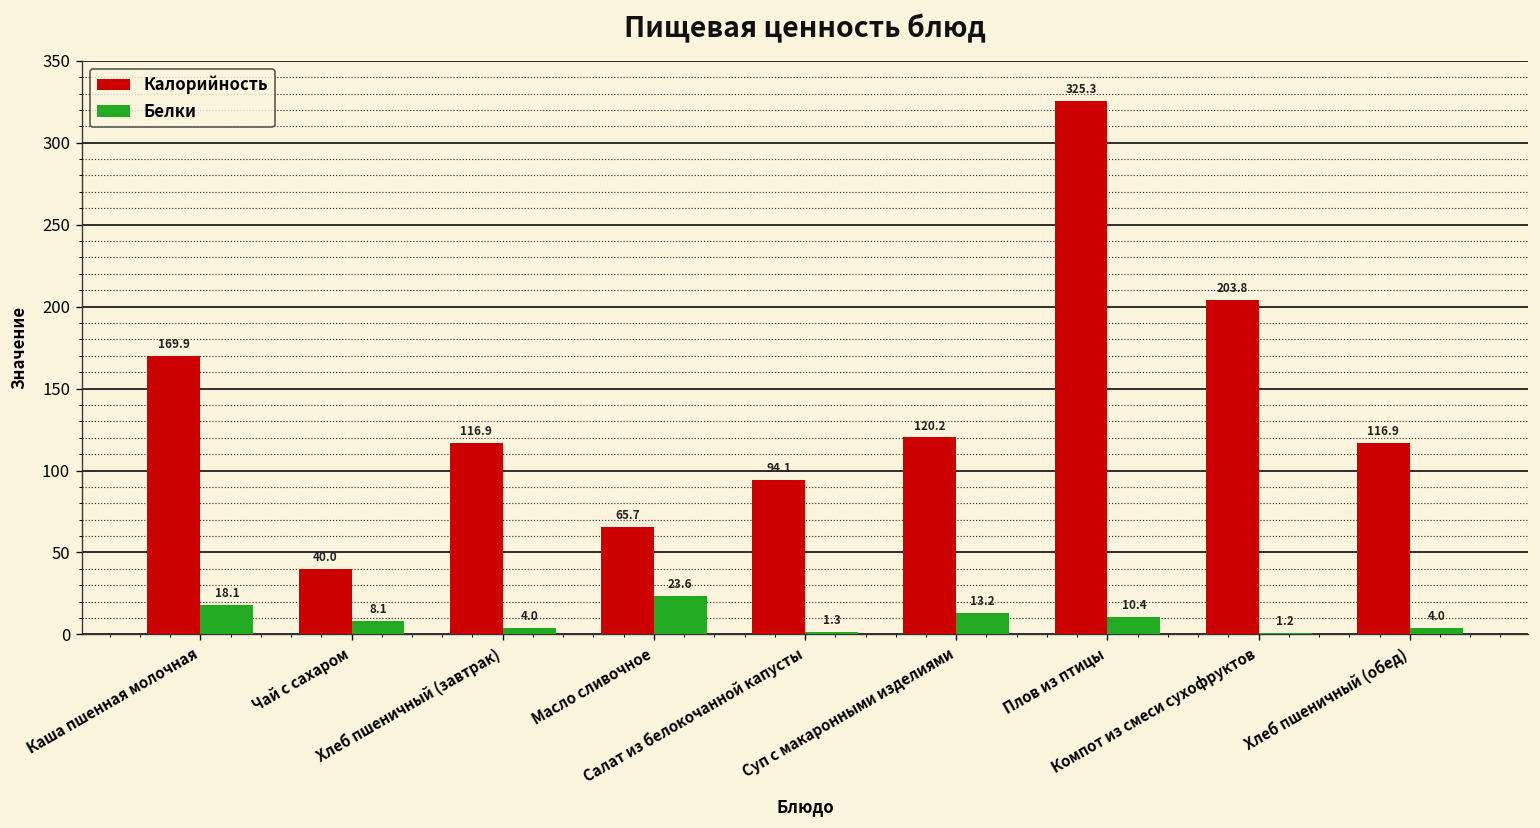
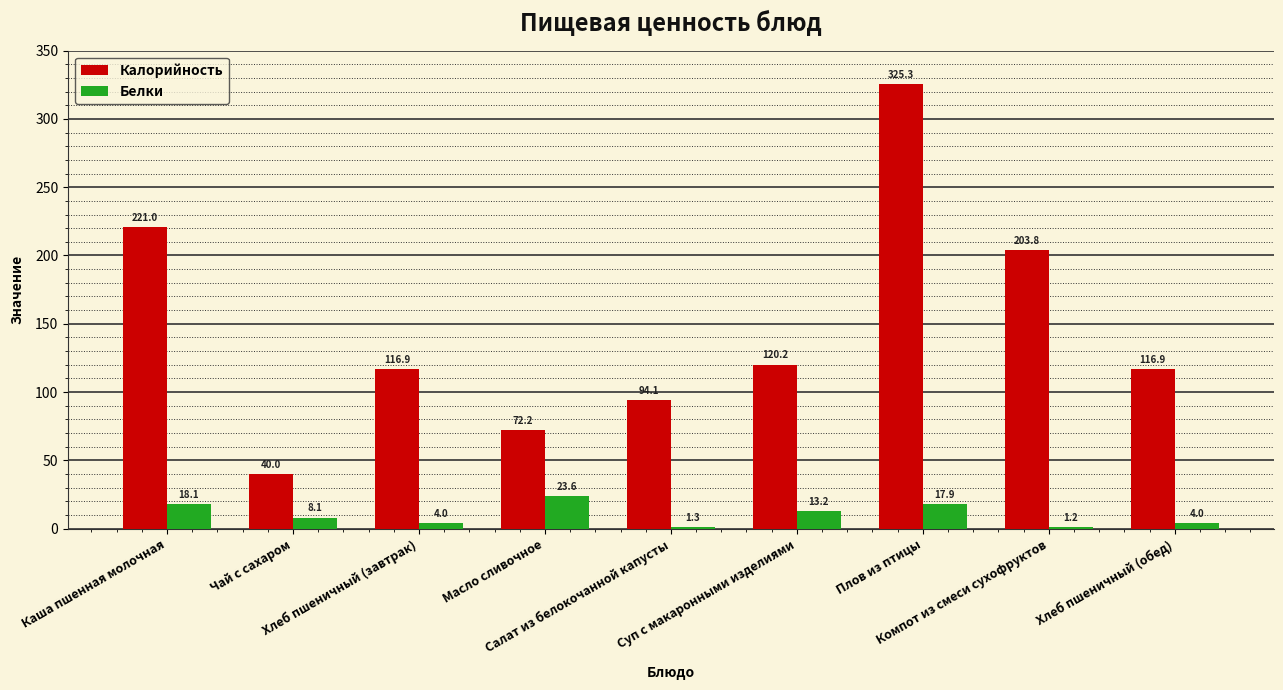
Калорийность, Каша пшенная молочная: 169.9 -> 221.0
Калорийность, Масло сливочное: 65.7 -> 72.2
Белки, Плов из птицы: 10.4 -> 17.9
